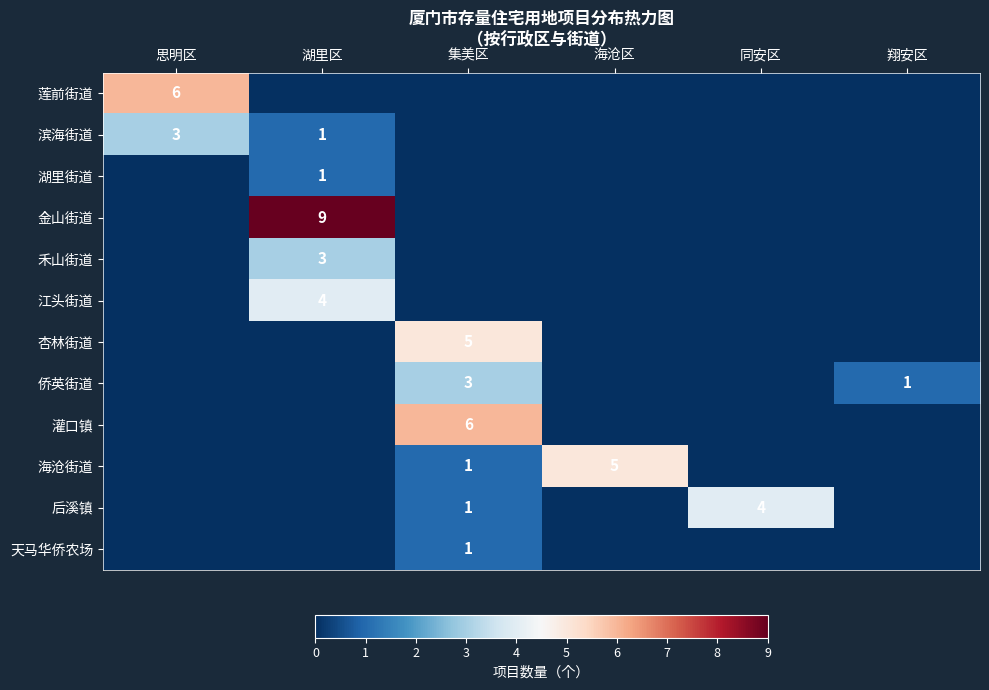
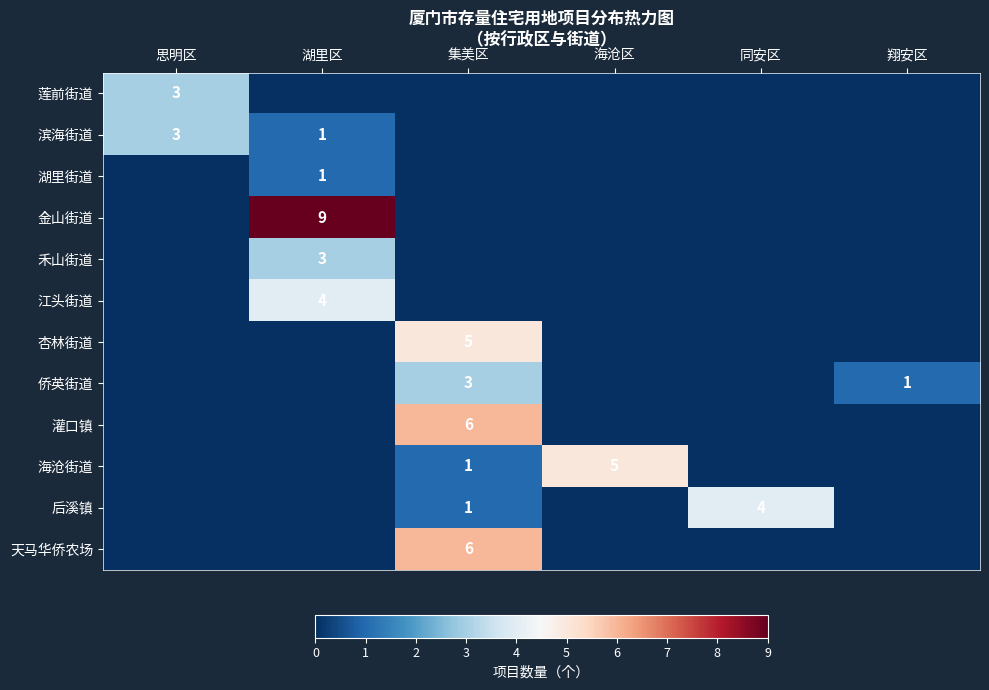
莲前街道, 思明区: 6 -> 3
天马华侨农场, 集美区: 1 -> 6
